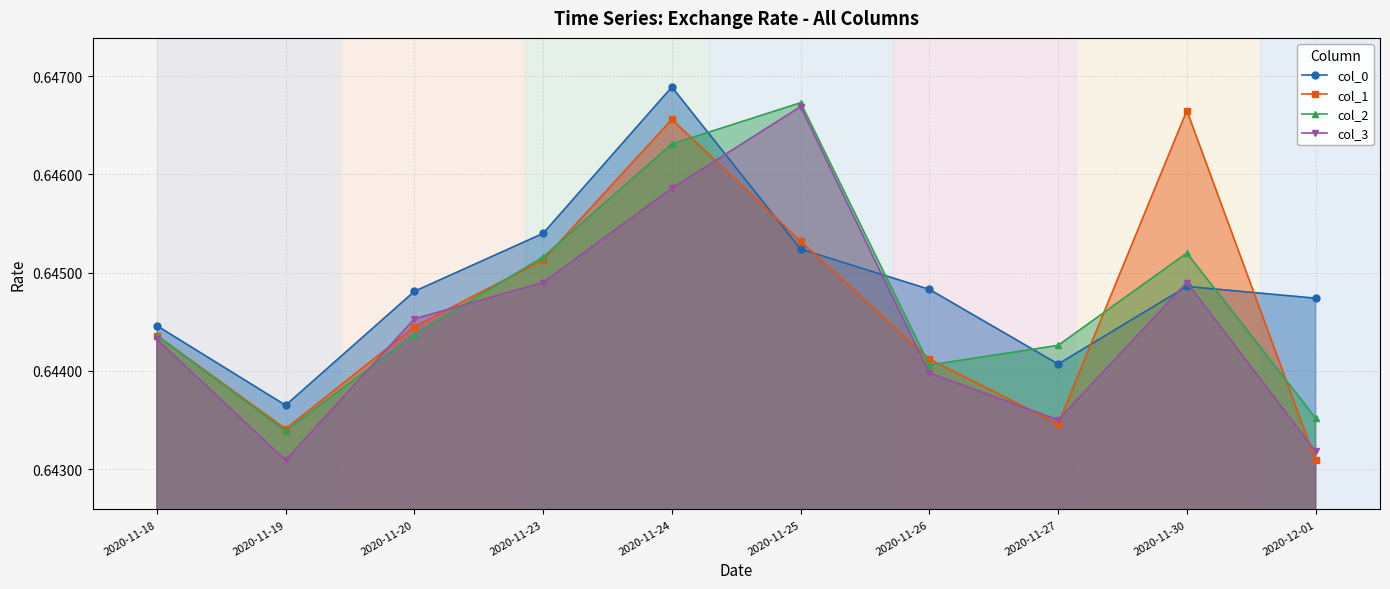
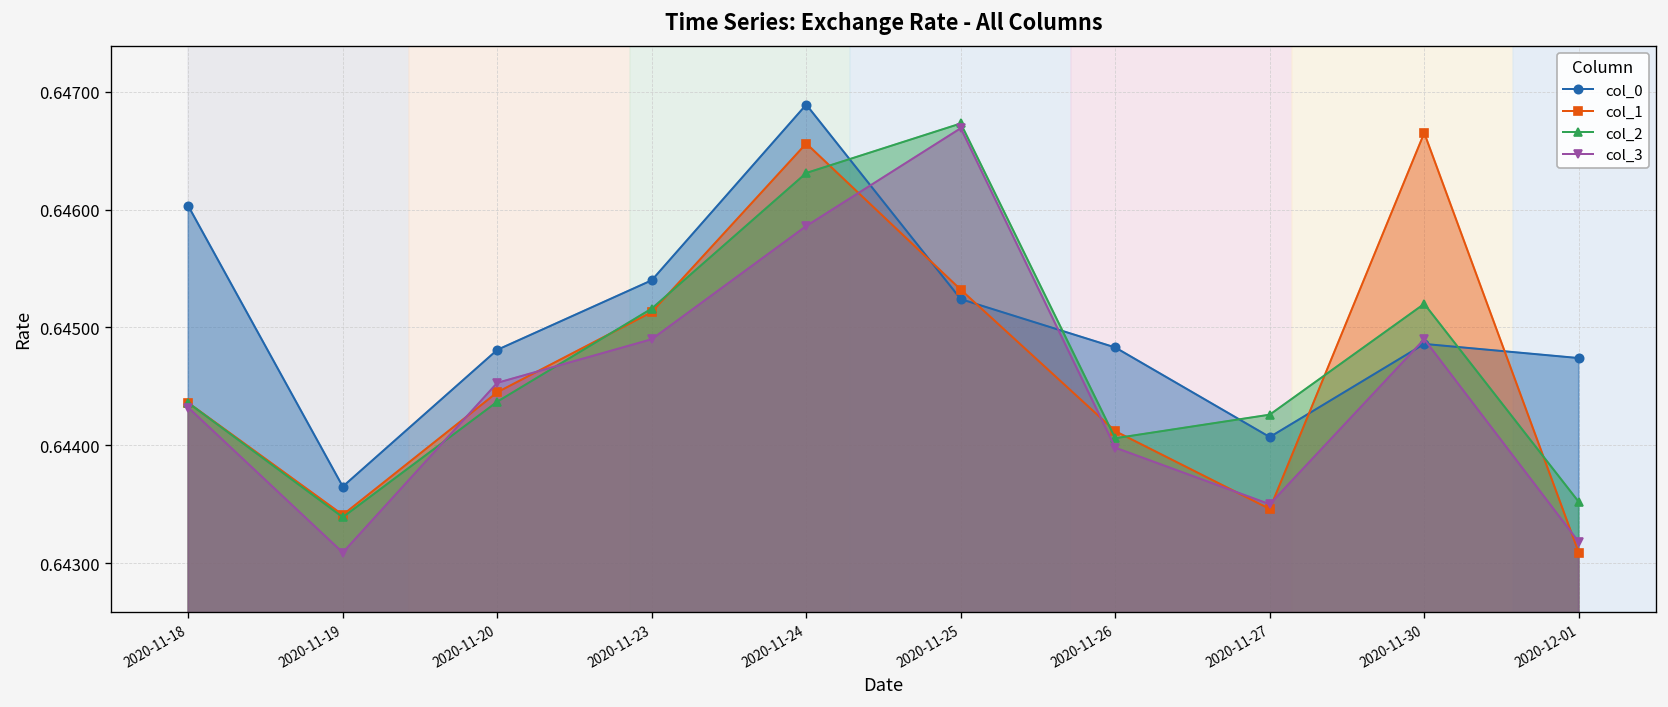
col_0, 2020-11-18: 0.6445 -> 0.6460
